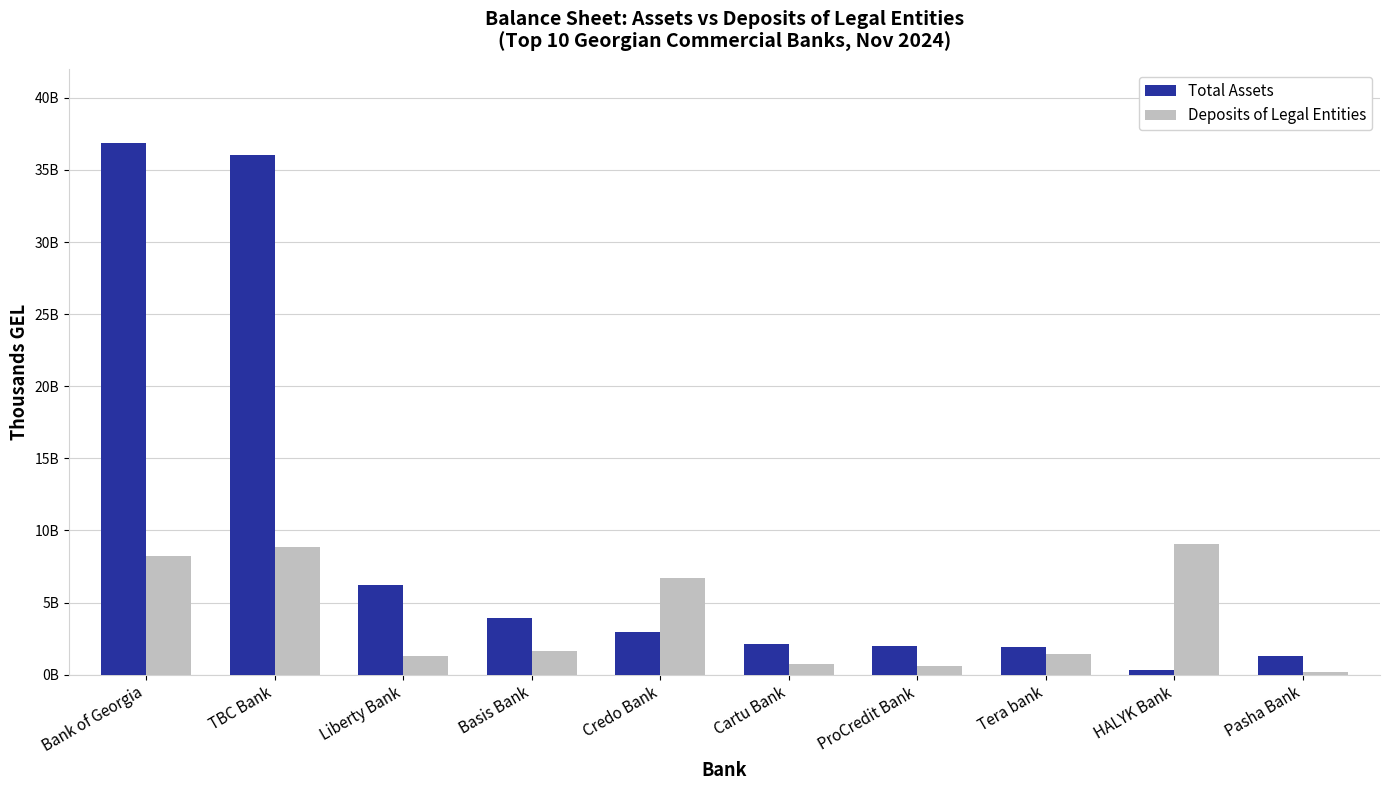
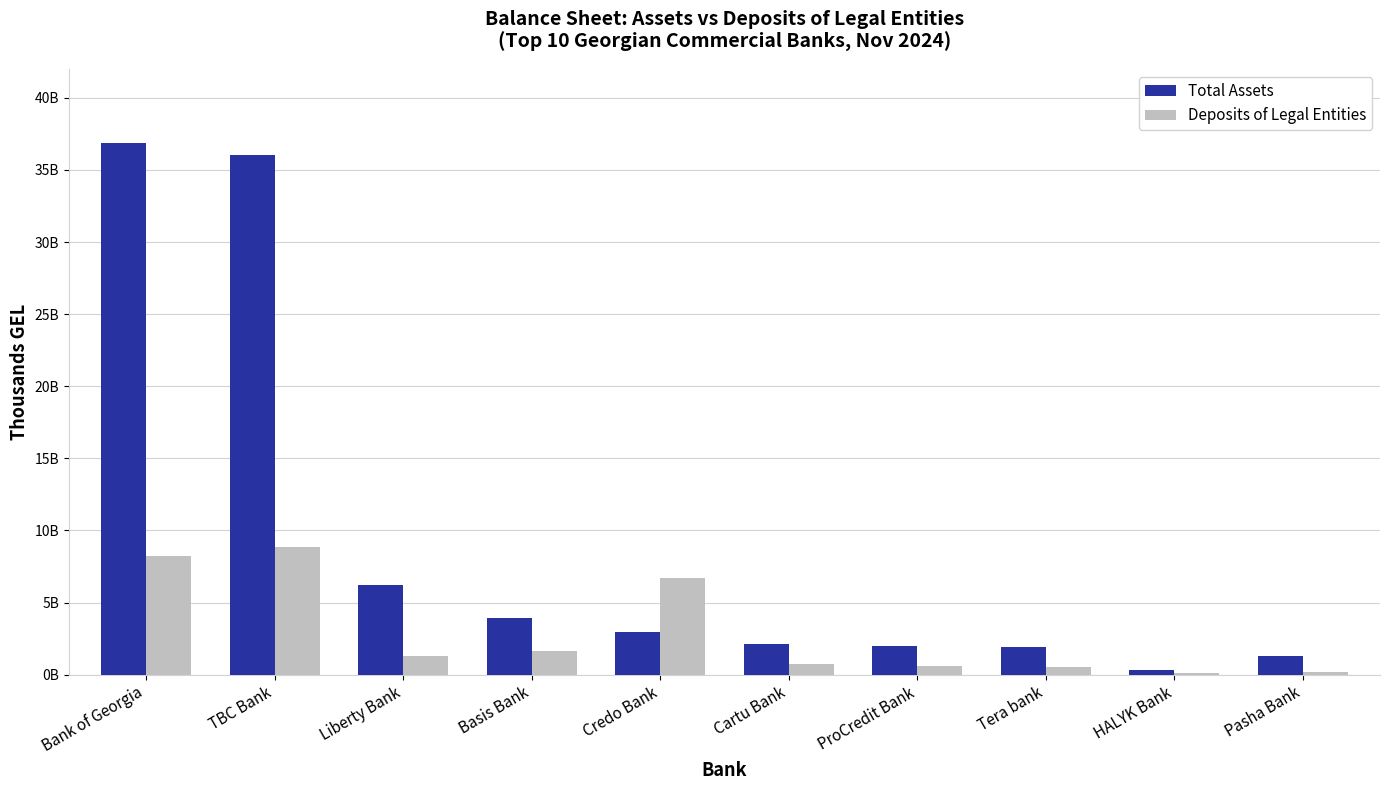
Deposits of Legal Entities, Tera bank: 1400000000 -> 500000000
Deposits of Legal Entities, HALYK Bank: 9100000000 -> 100000000
